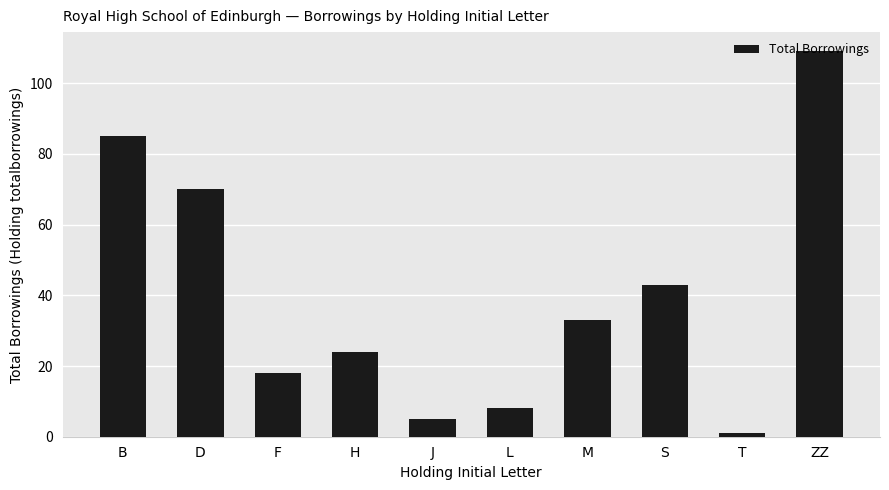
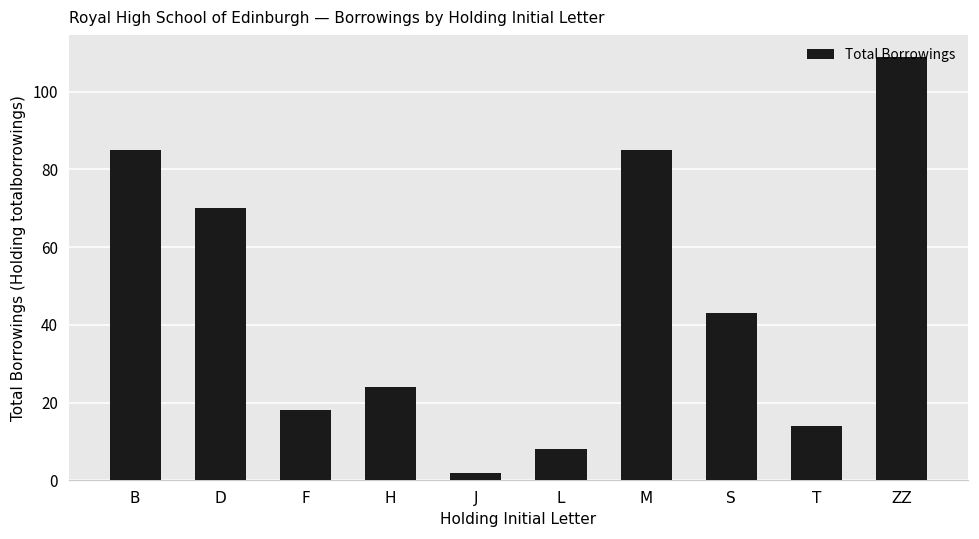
J: 5 -> 2
M: 33 -> 85
T: 1 -> 14
